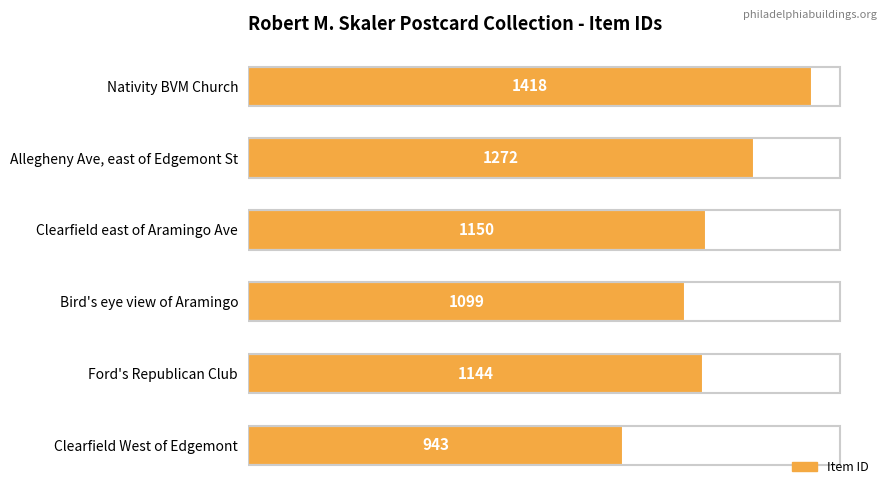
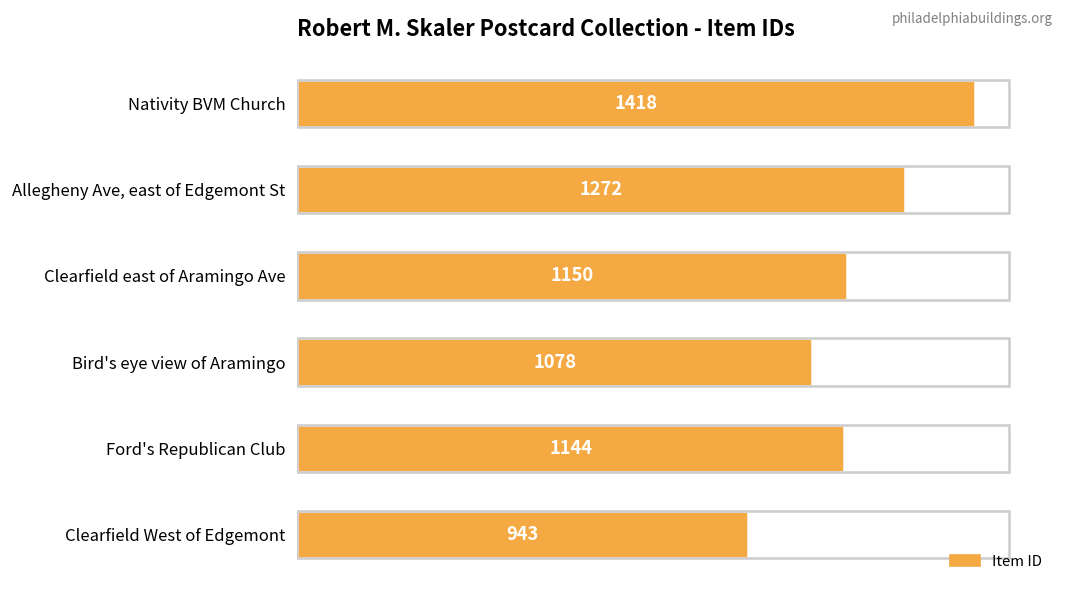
Bird's eye view of Aramingo: 1099 -> 1078
